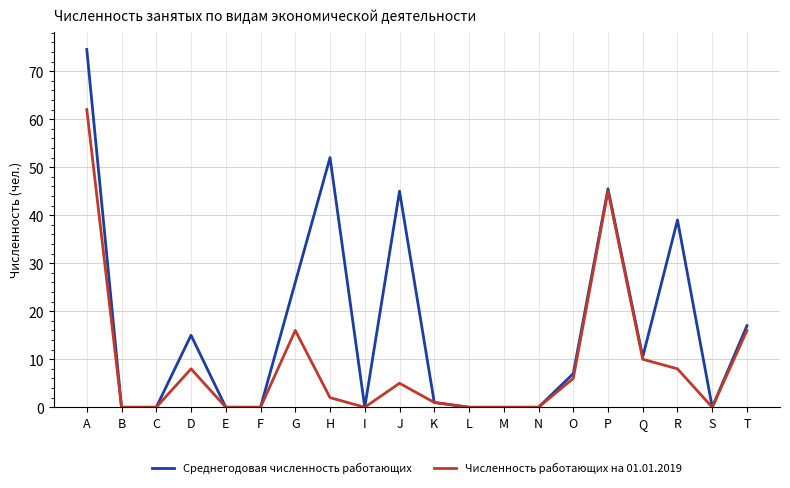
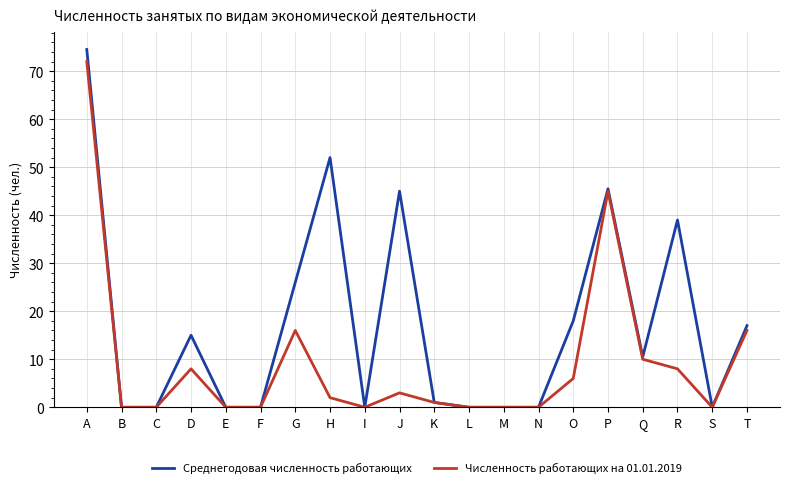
Численность работающих на 01.01.2019, A: 62 -> 72
Численность работающих на 01.01.2019, J: 5 -> 3
Среднегодовая численность работающих, O: 7 -> 18
